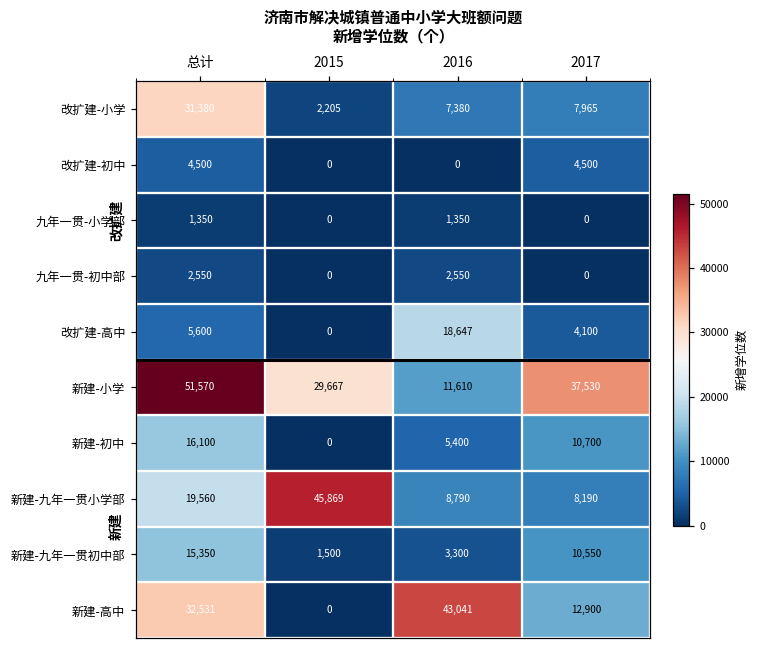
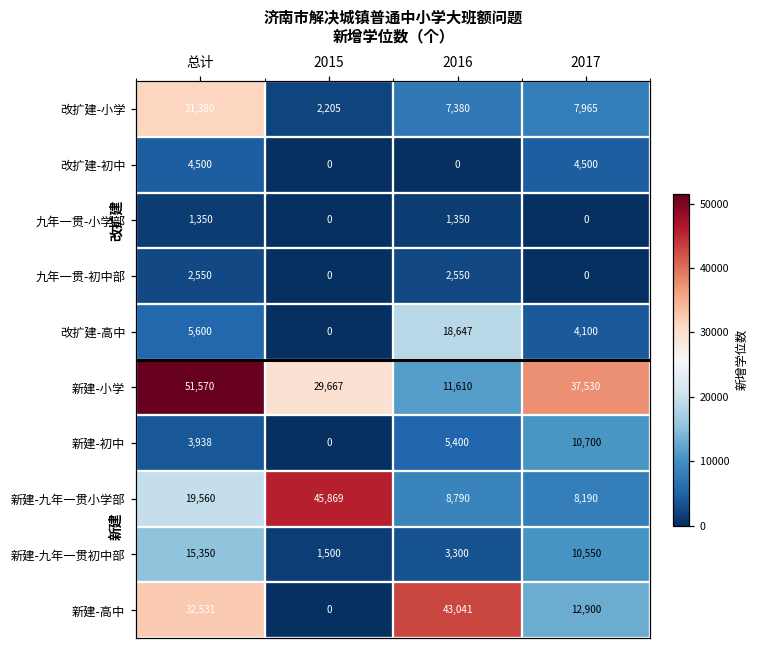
新建-初中, 总计: 16,100 -> 3,938
